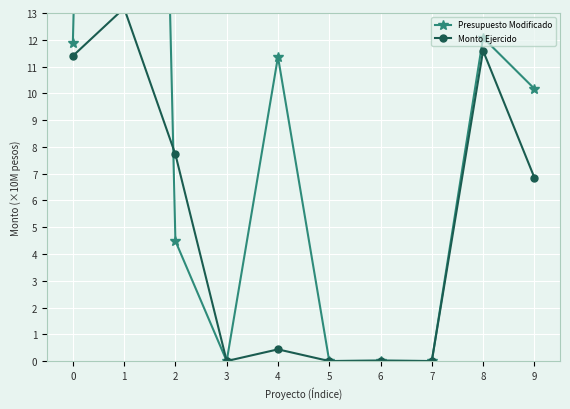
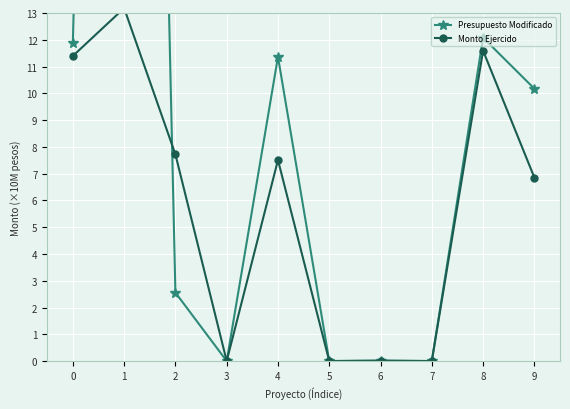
Presupuesto Modificado, 2: 4.5 -> 2.6
Monto Ejercido, 4: 0.4 -> 7.5
